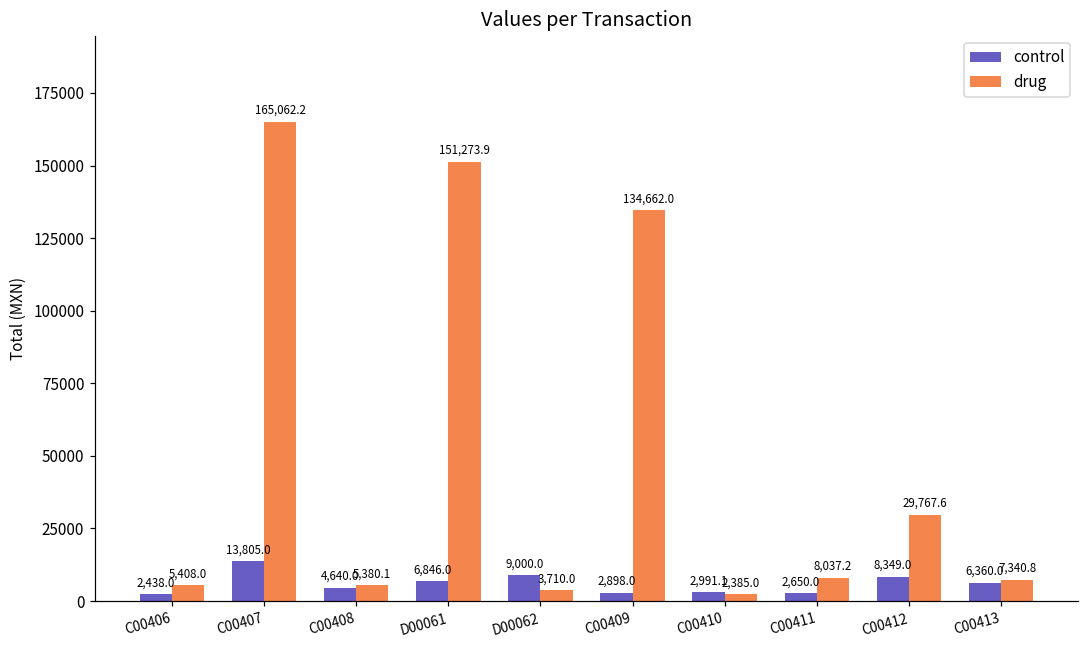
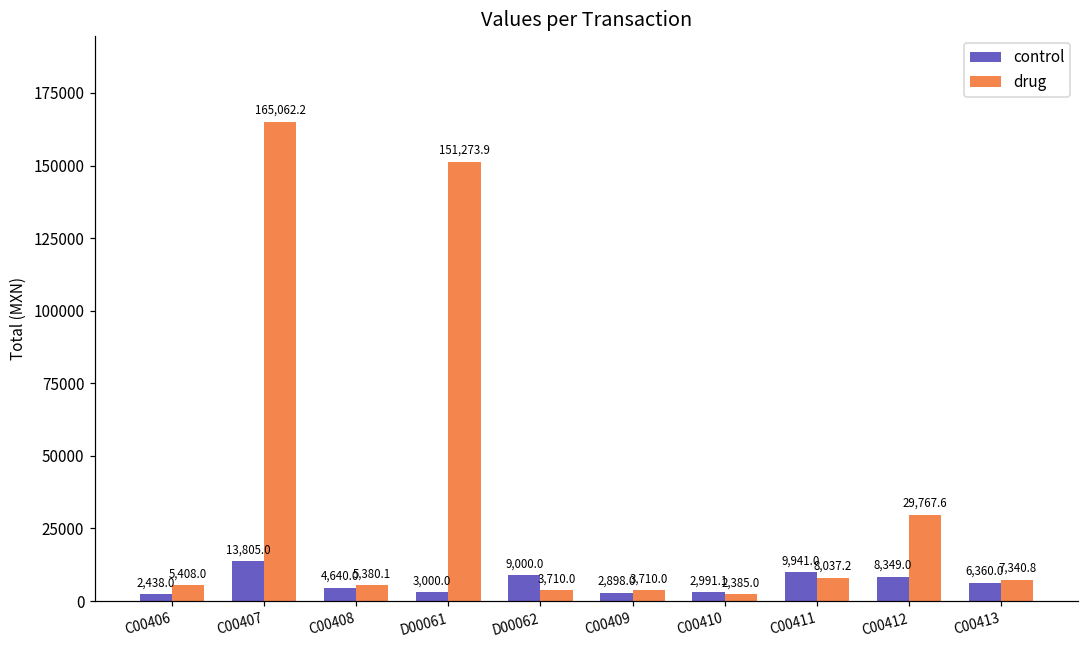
control, D00061: 6,846.0 -> 3,000.0
drug, C00409: 134,662.0 -> 3,710.0
control, C00411: 2,650.0 -> 9,941.0
